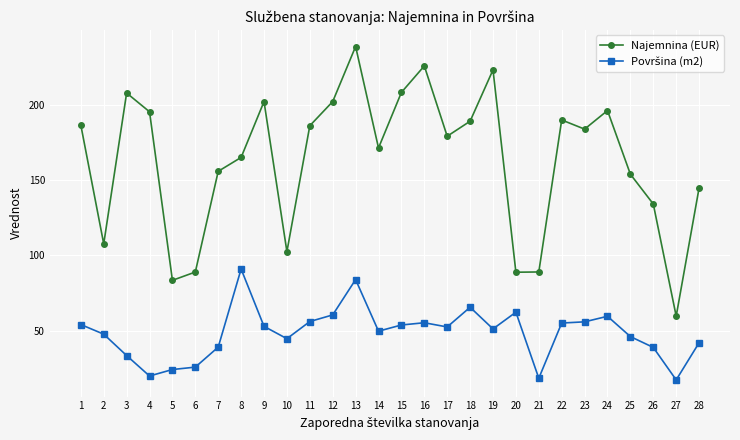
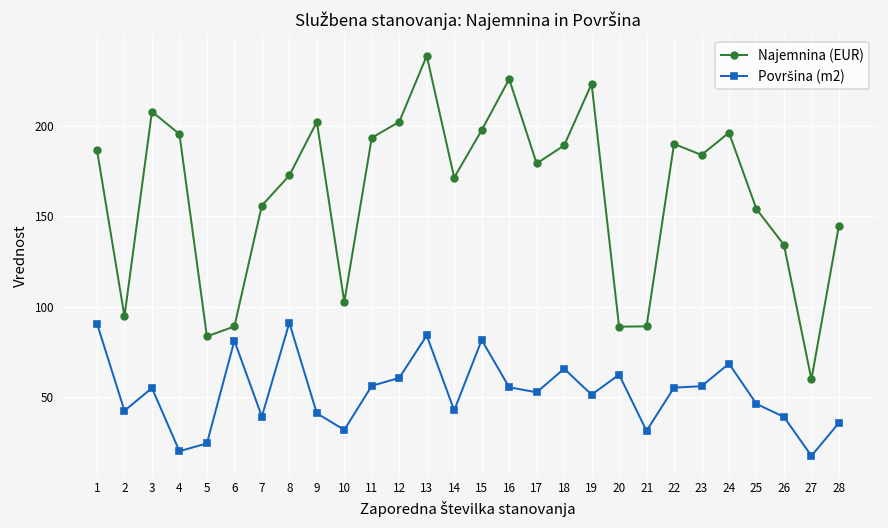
Površina (m2), 1: 54 -> 91
Najemnina (EUR), 2: 108 -> 95
Površina (m2), 2: 48 -> 42
Površina (m2), 3: 34 -> 55
Površina (m2), 6: 26 -> 81
Najemnina (EUR), 8: 165 -> 173
Površina (m2), 9: 53 -> 41
Površina (m2), 10: 45 -> 32
Najemnina (EUR), 11: 186 -> 194
Površina (m2), 14: 50 -> 43
Najemnina (EUR), 15: 208 -> 198
Površina (m2), 15: 54 -> 82
Površina (m2), 21: 18 -> 31
Površina (m2), 24: 60 -> 68
Površina (m2), 28: 42 -> 36
